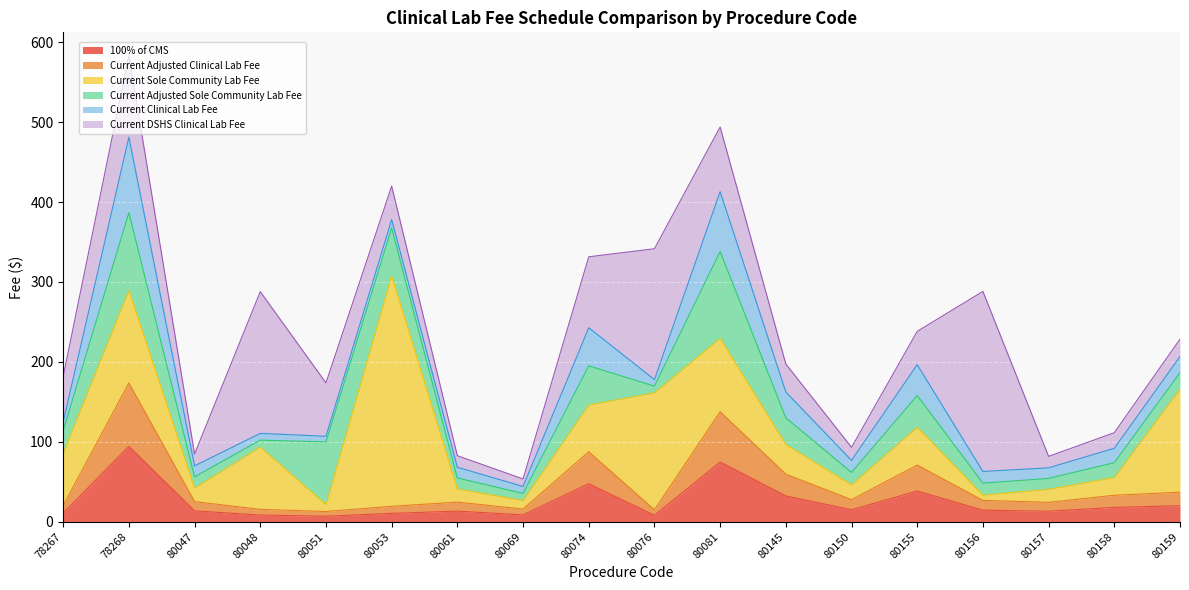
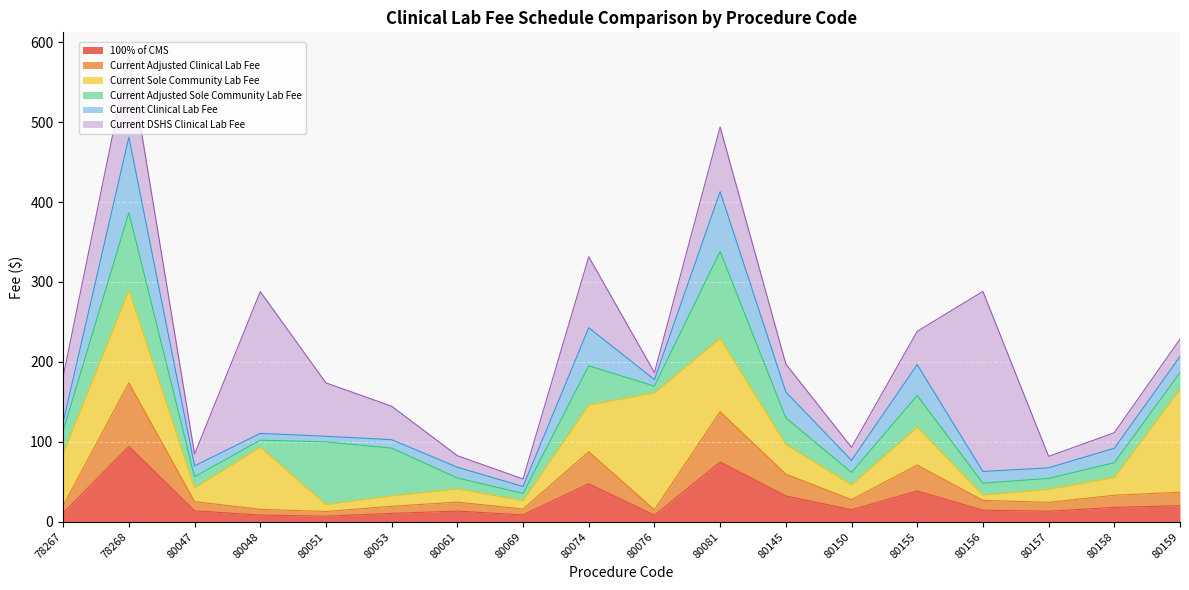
Current Sole Community Lab Fee, 80053: 290 -> 10
Current DSHS Clinical Lab Fee, 80076: 160 -> 10
